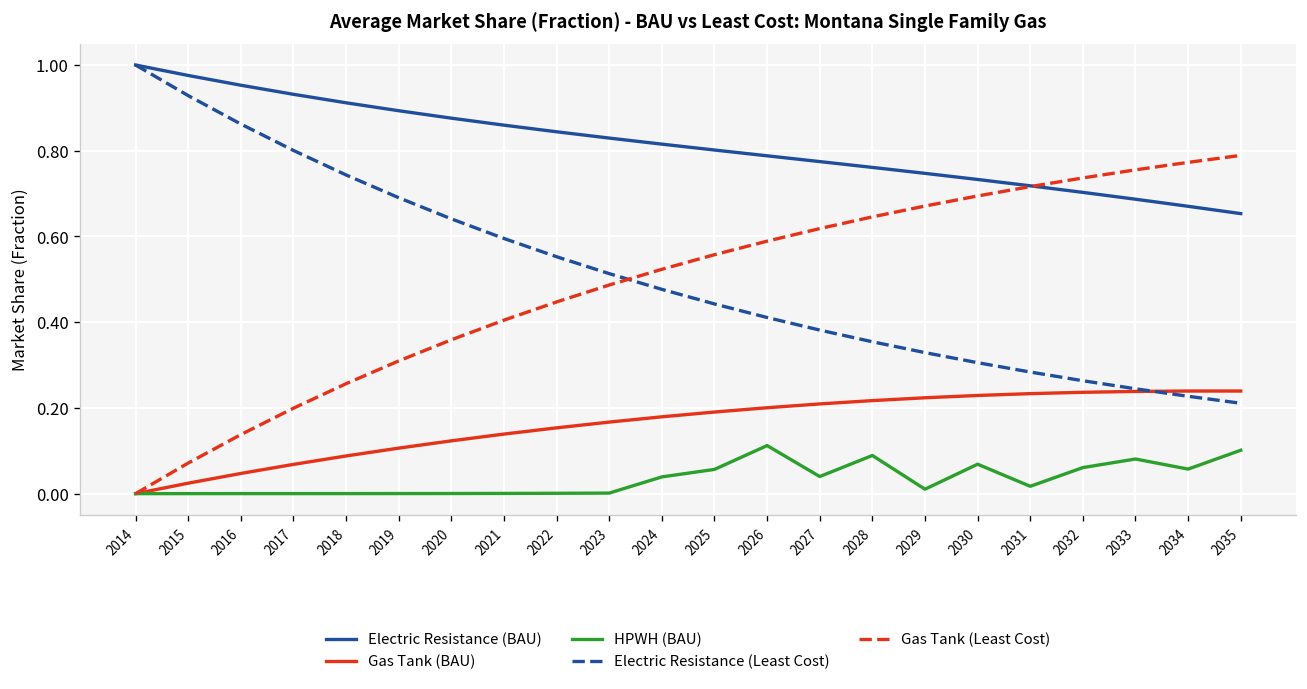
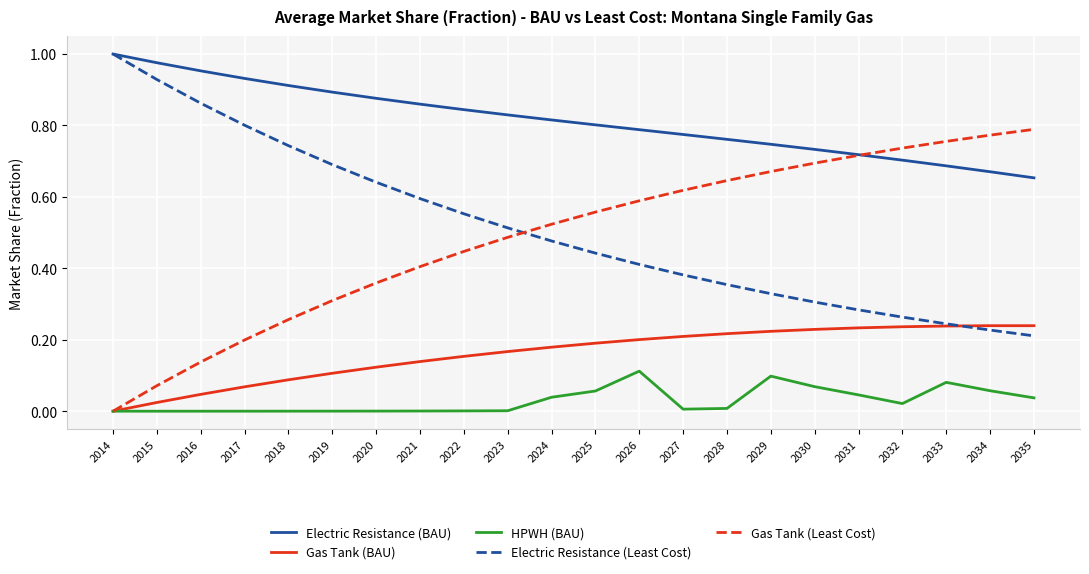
HPWH (BAU), 2027: 0.04 -> 0.01
HPWH (BAU), 2028: 0.09 -> 0.01
HPWH (BAU), 2029: 0.01 -> 0.10
HPWH (BAU), 2031: 0.02 -> 0.05
HPWH (BAU), 2032: 0.06 -> 0.02
HPWH (BAU), 2035: 0.10 -> 0.04
